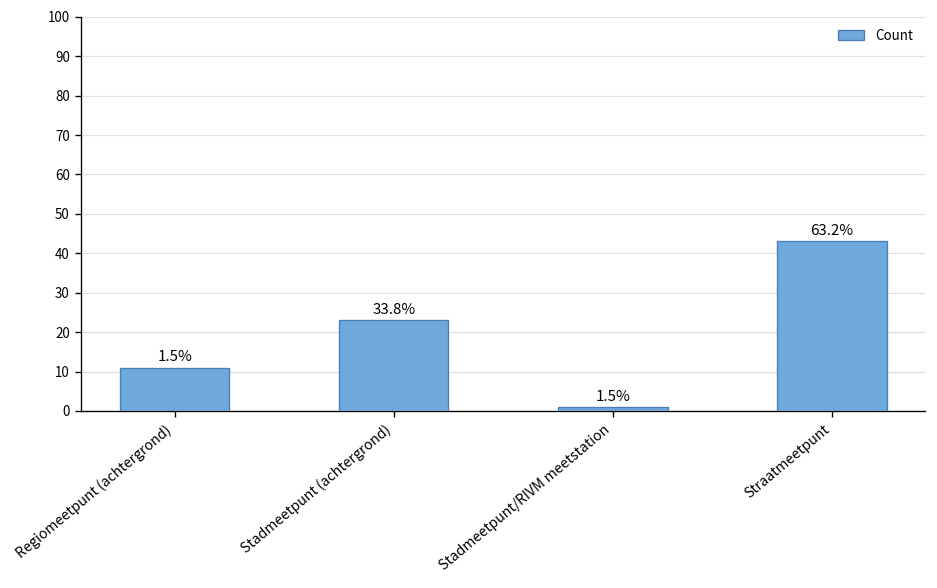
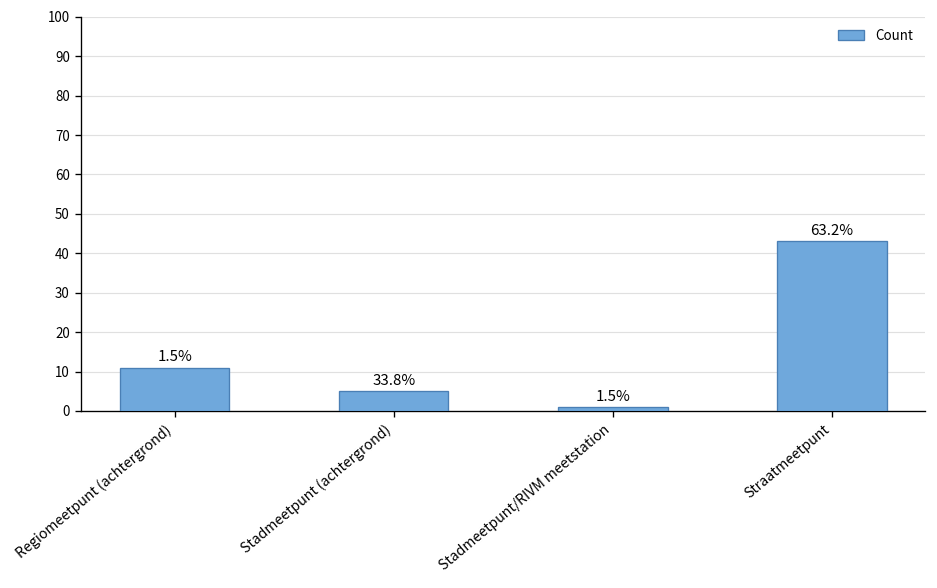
Stadmeetpunt (achtergrond): 23 -> 5
